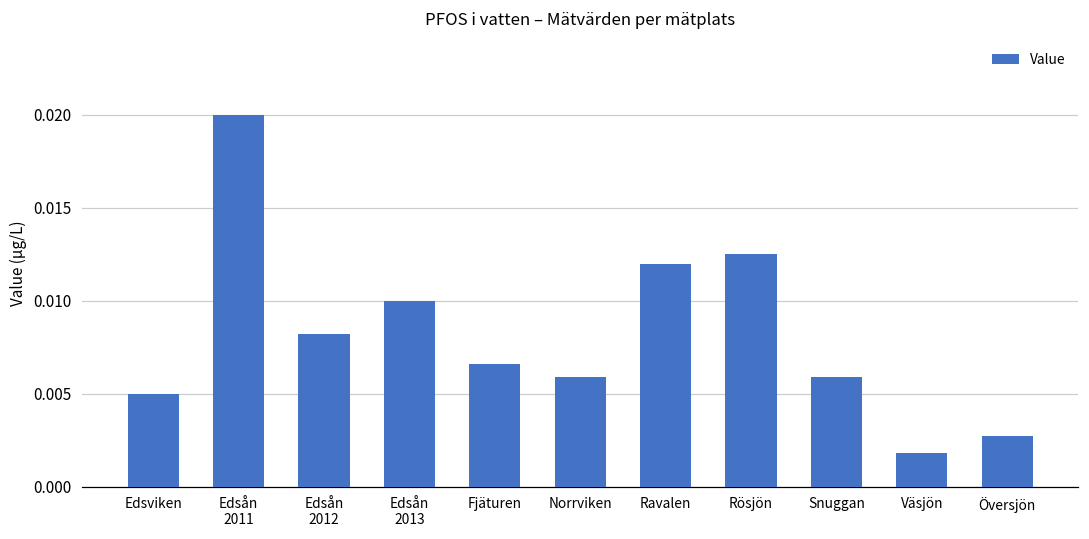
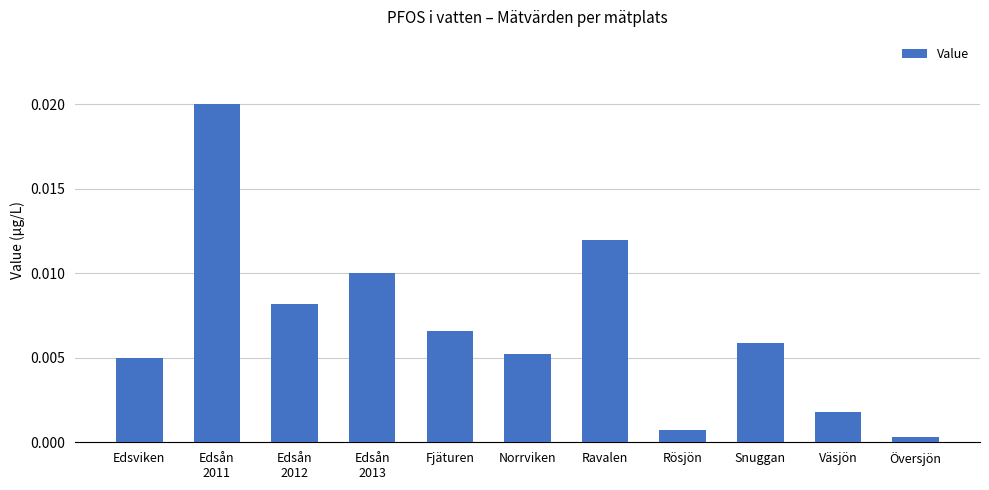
Norrviken: 0.0059 -> 0.0052
Rösjön: 0.0125 -> 0.0007
Översjön: 0.0027 -> 0.0003
